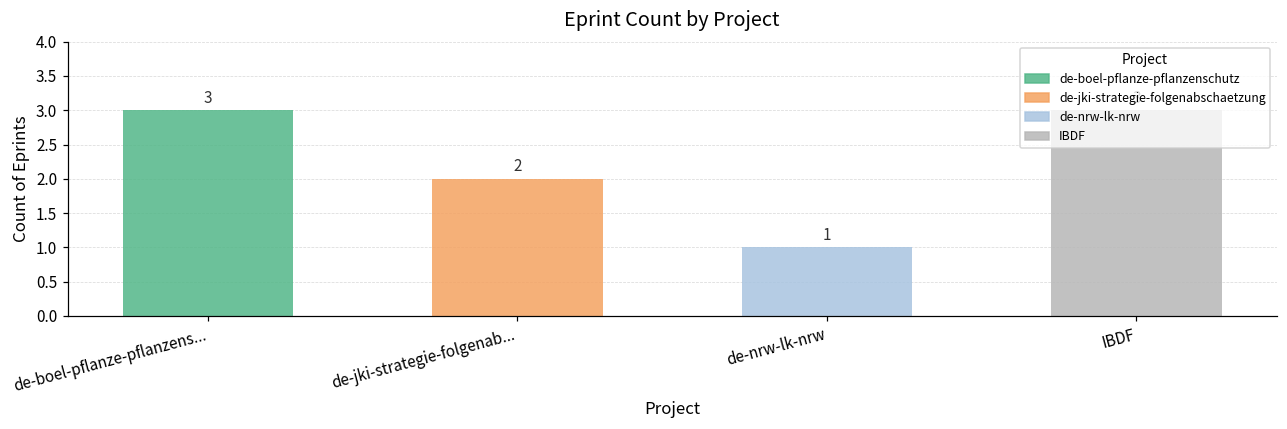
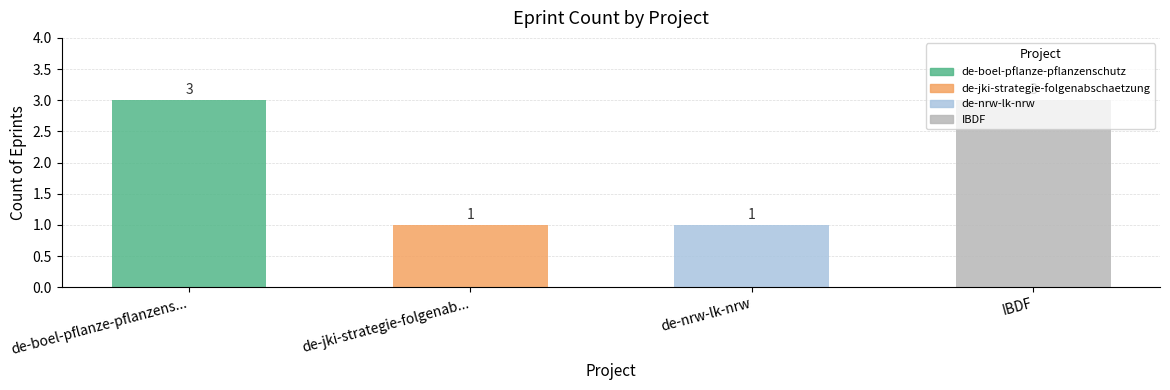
de-jki-strategie-folgenab...: 2 -> 1
